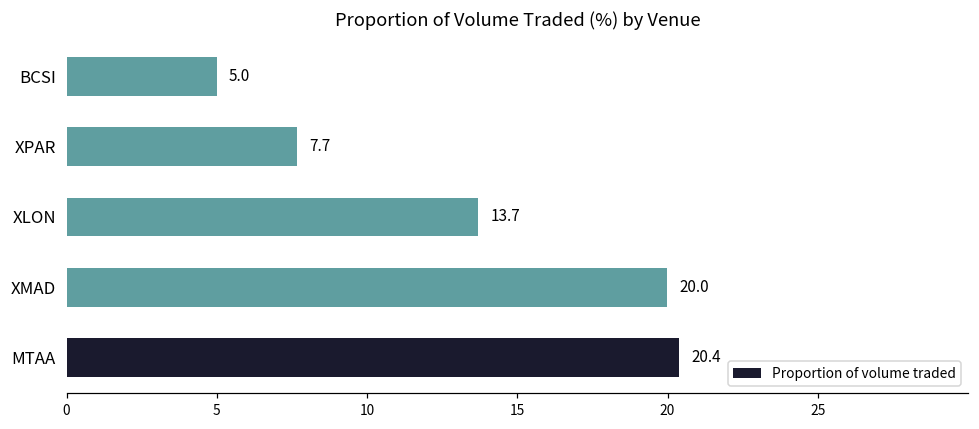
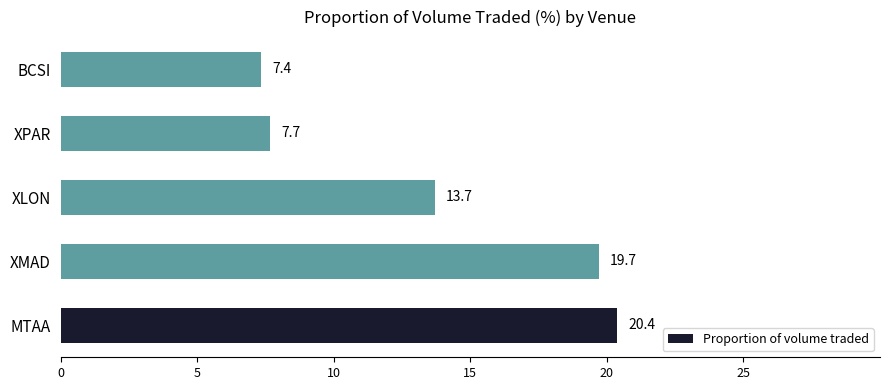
BCSI: 5.0 -> 7.4
XMAD: 20.0 -> 19.7
